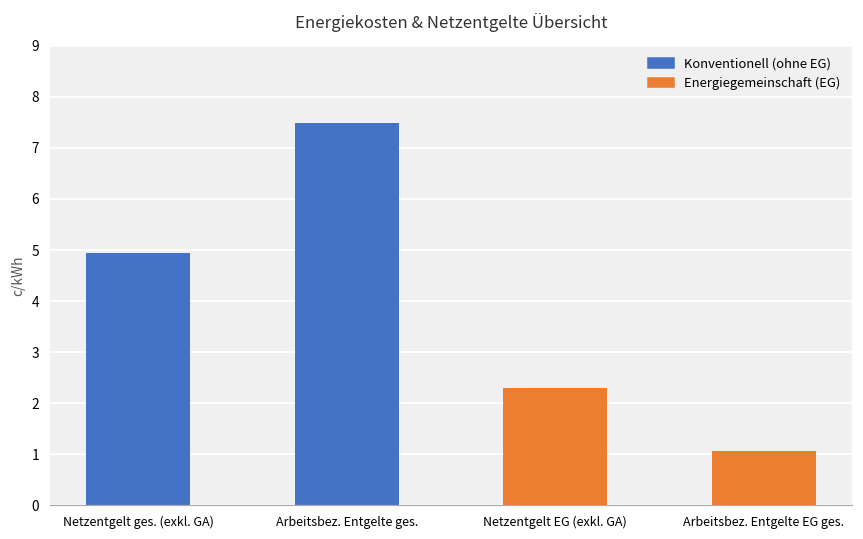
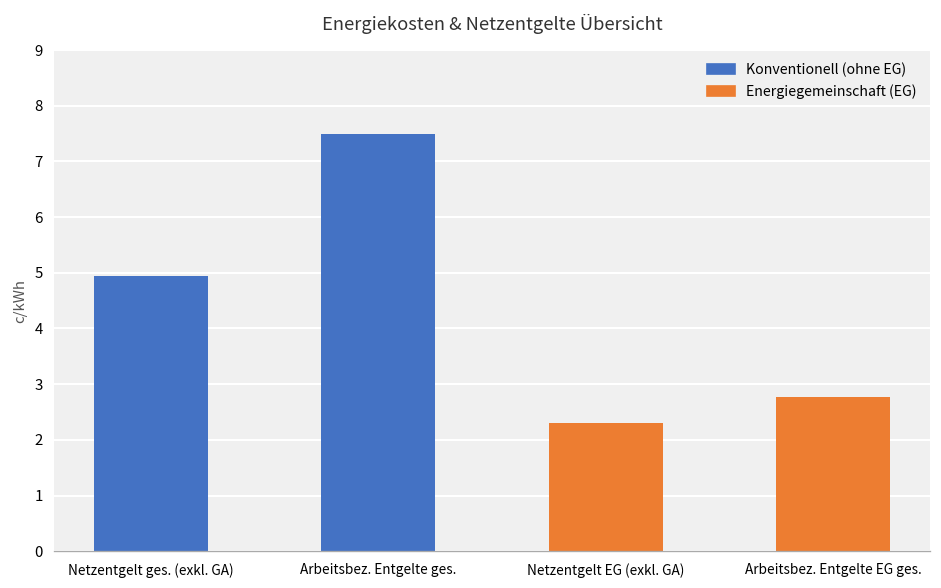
Arbeitsbez. Entgelte EG ges.: 1.1 -> 2.8
